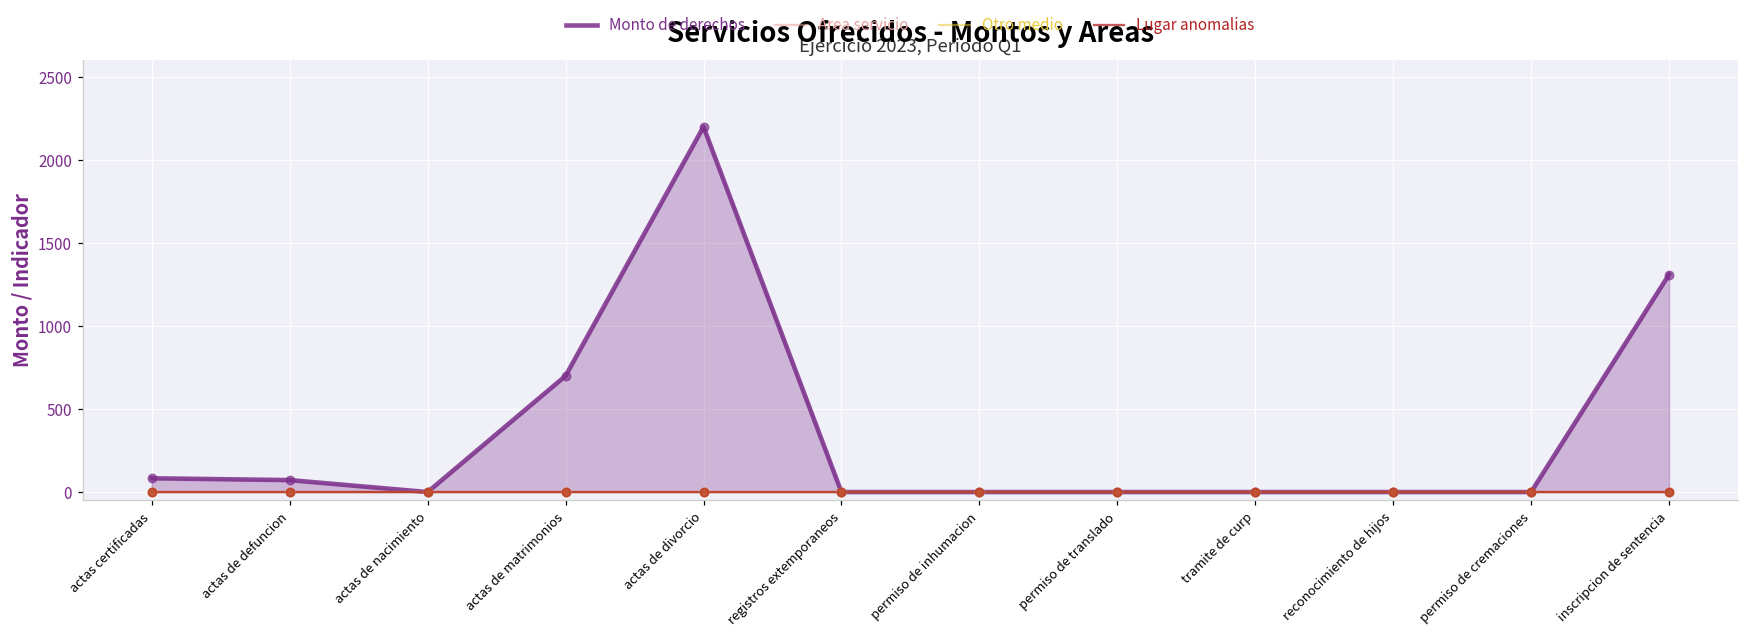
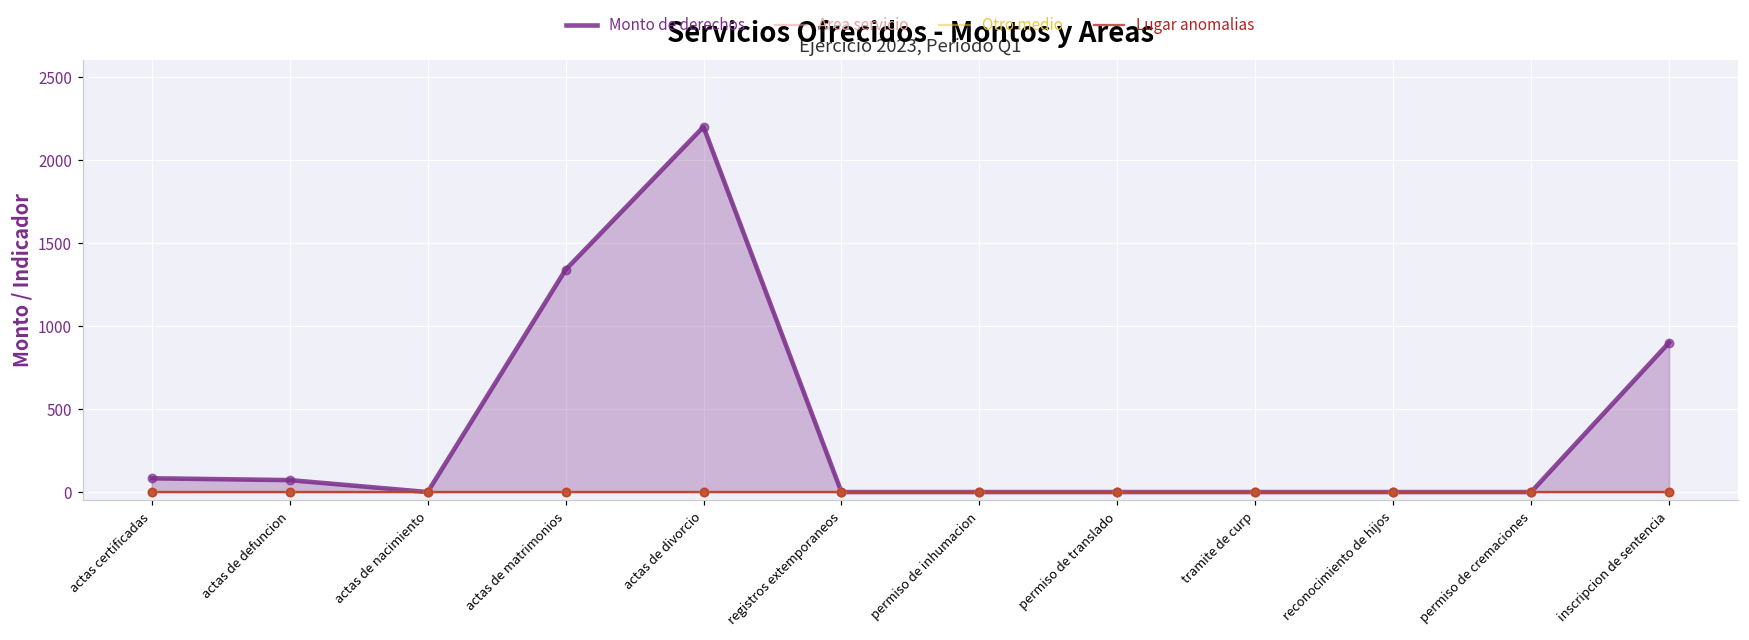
Monto de derechos, actas de matrimonios: 700 -> 1340
Monto de derechos, inscripcion de sentencia: 1310 -> 900
